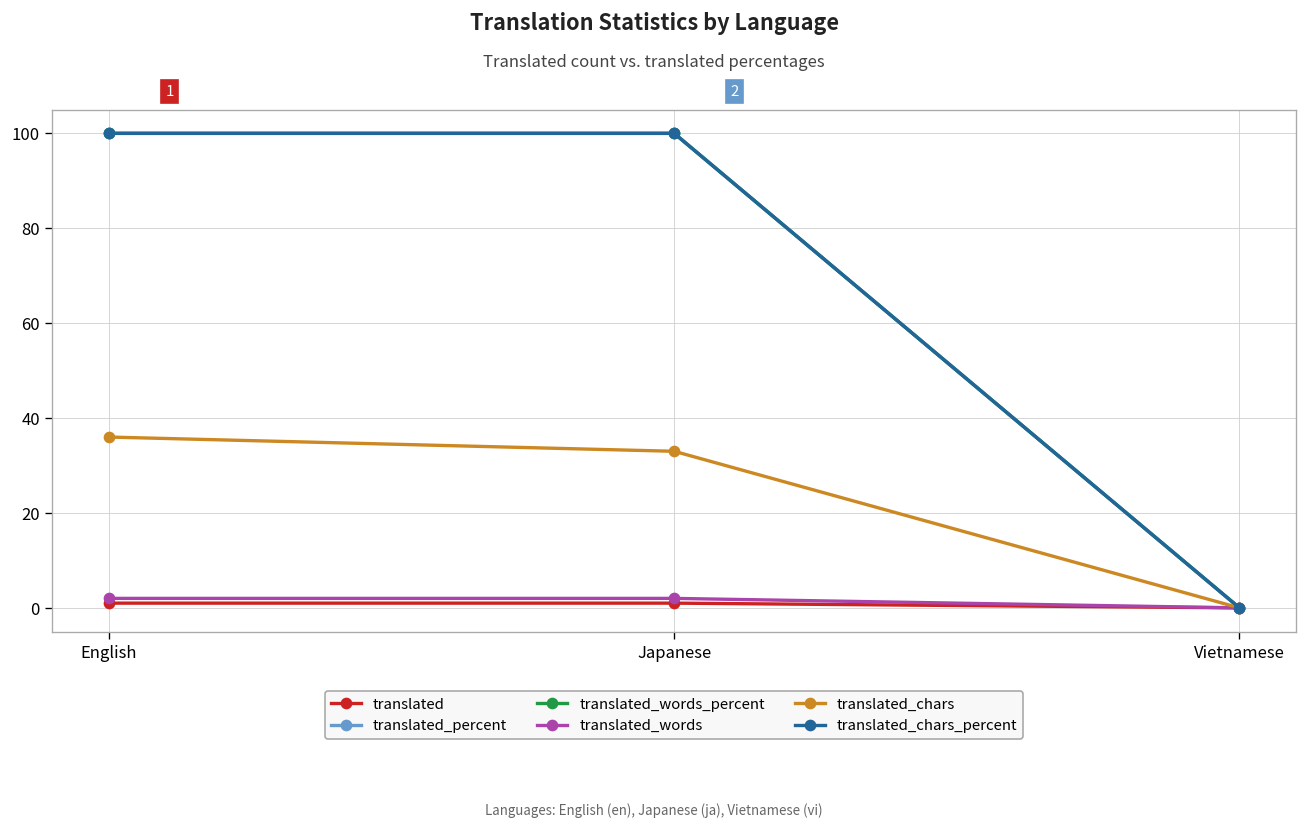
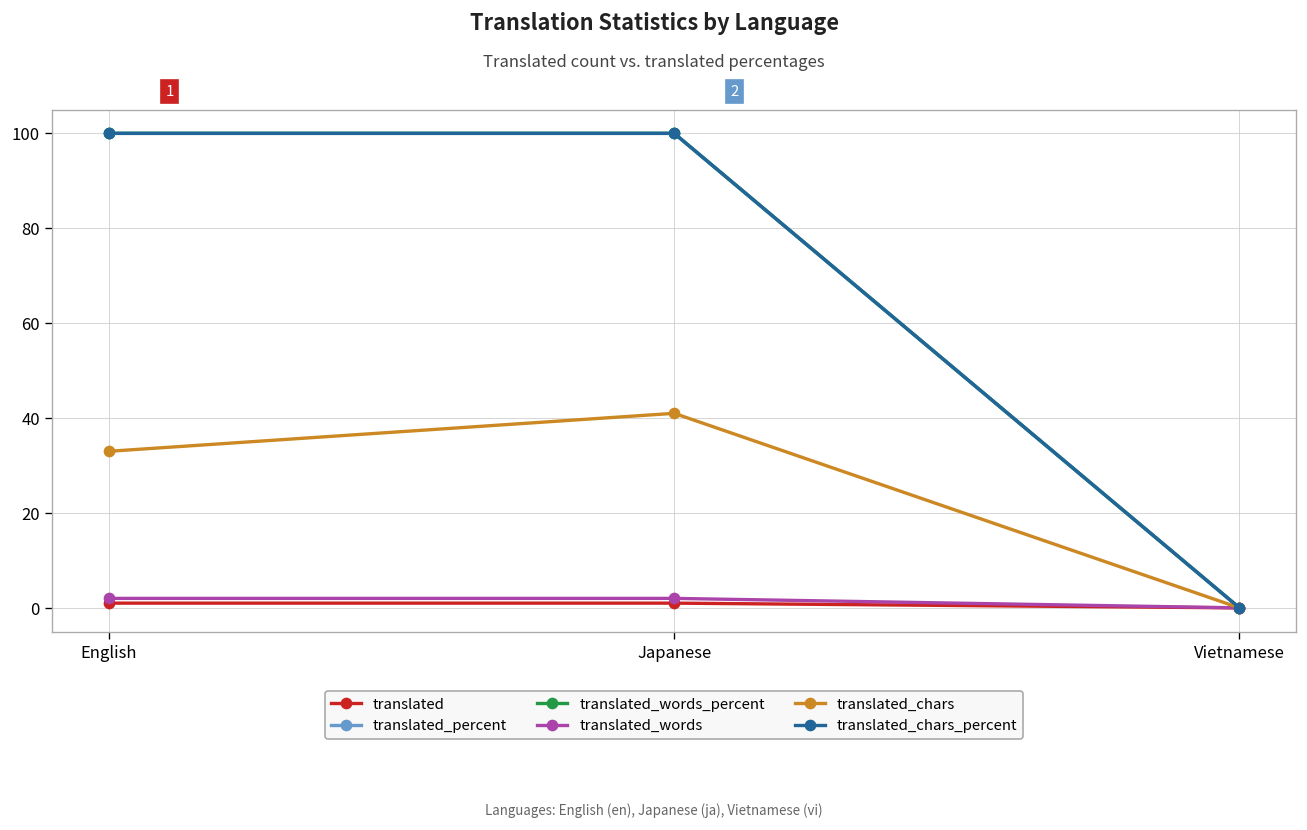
translated_chars, English: 36 -> 33
translated_chars, Japanese: 33 -> 41
